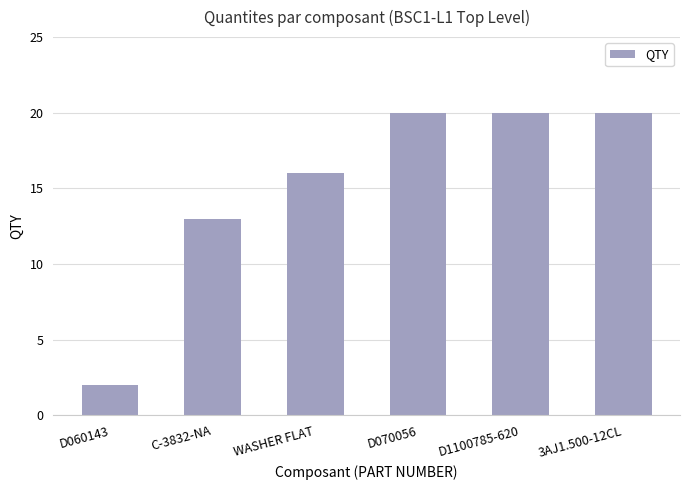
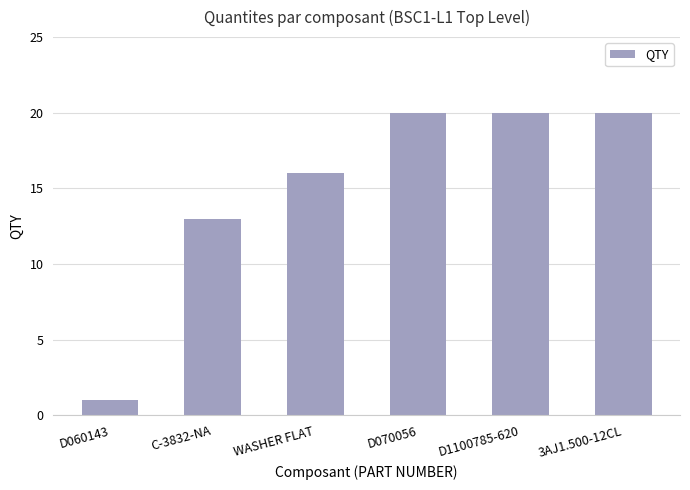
D060143: 2 -> 1
